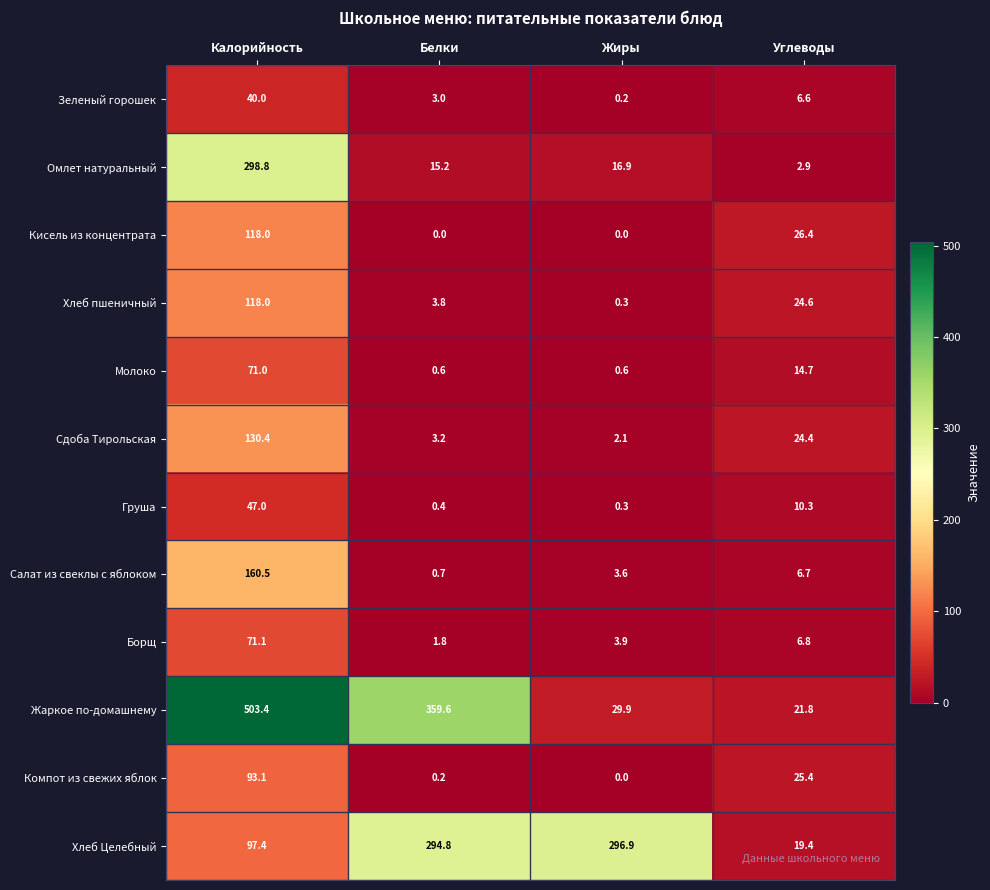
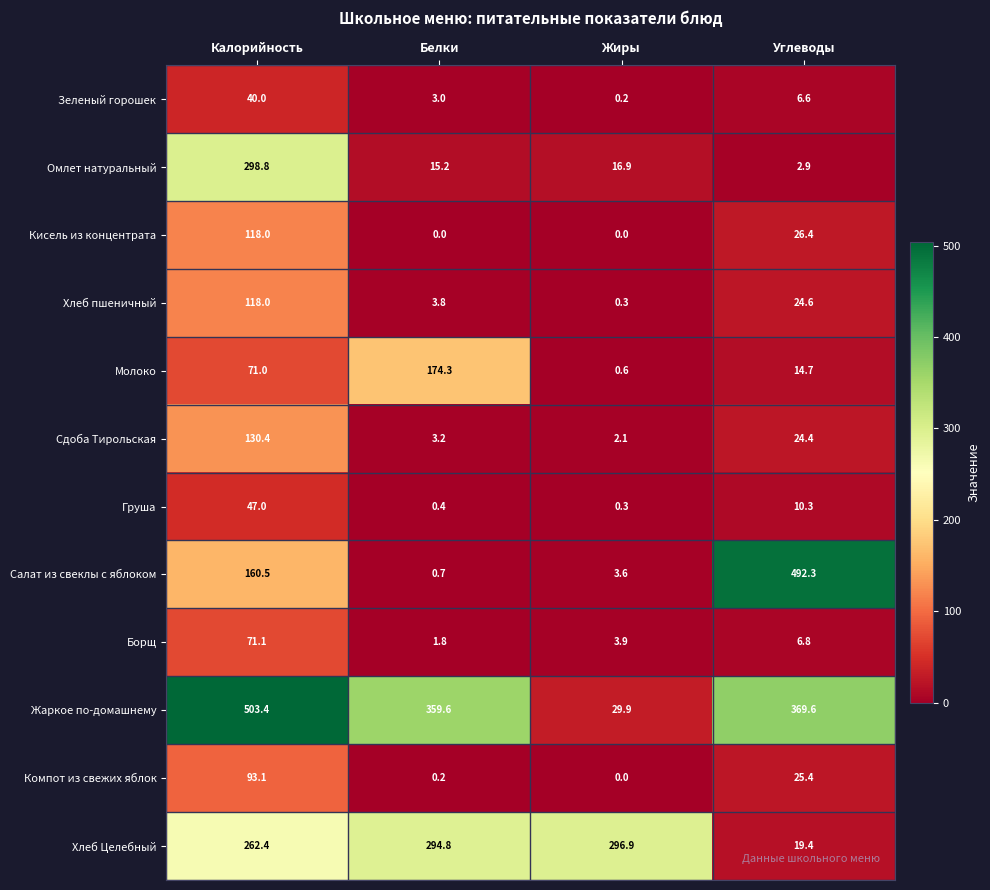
Молоко, Белки: 0.6 -> 174.3
Салат из свеклы с яблоком, Углеводы: 6.7 -> 492.3
Жаркое по-домашнему, Углеводы: 21.8 -> 369.6
Хлеб Целебный, Калорийность: 97.4 -> 262.4
